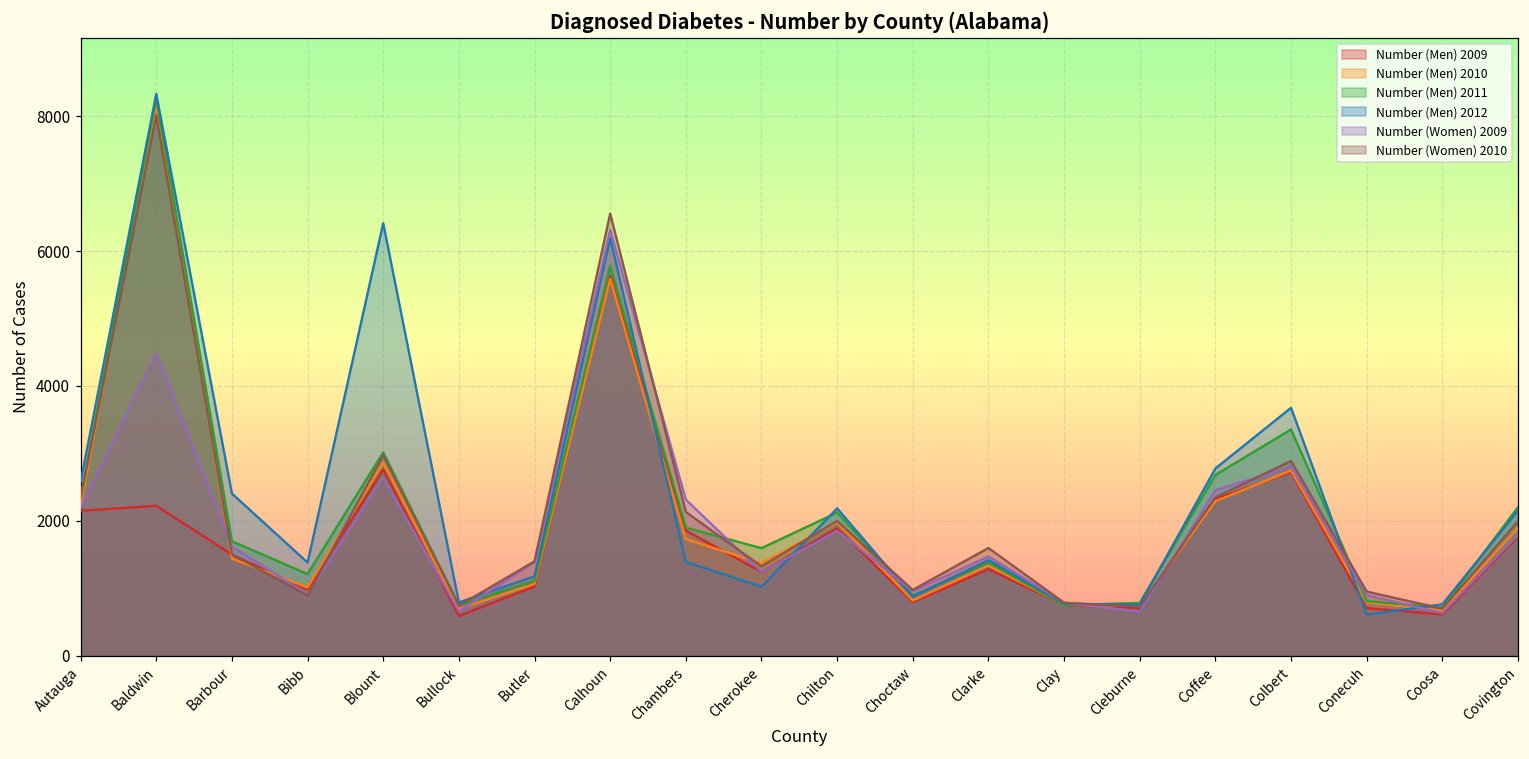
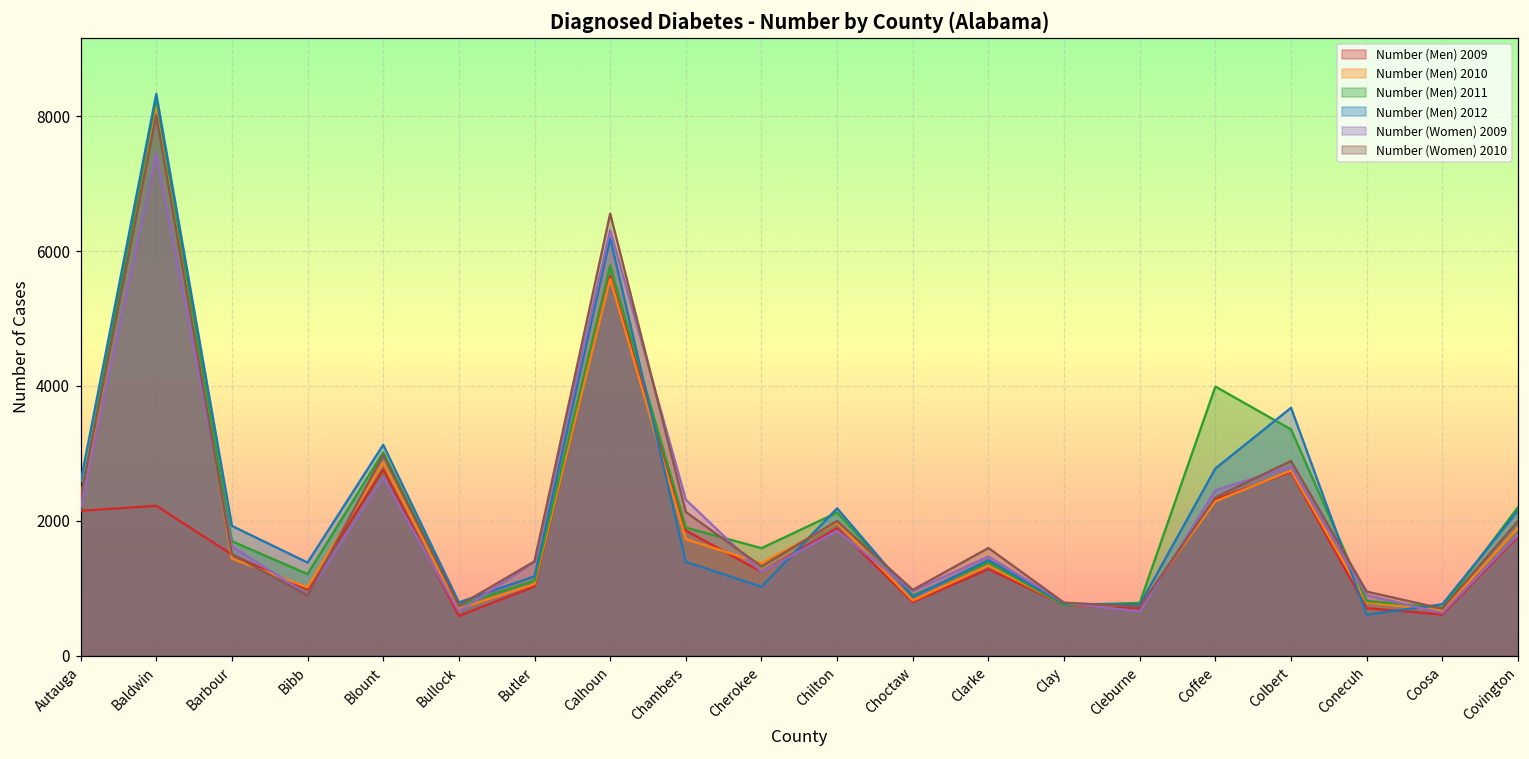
Number (Women) 2009, Baldwin: 4500 -> 7500
Number (Men) 2012, Barbour: 2400 -> 1900
Number (Men) 2012, Blount: 6400 -> 3100
Number (Men) 2011, Coffee: 2700 -> 4000
